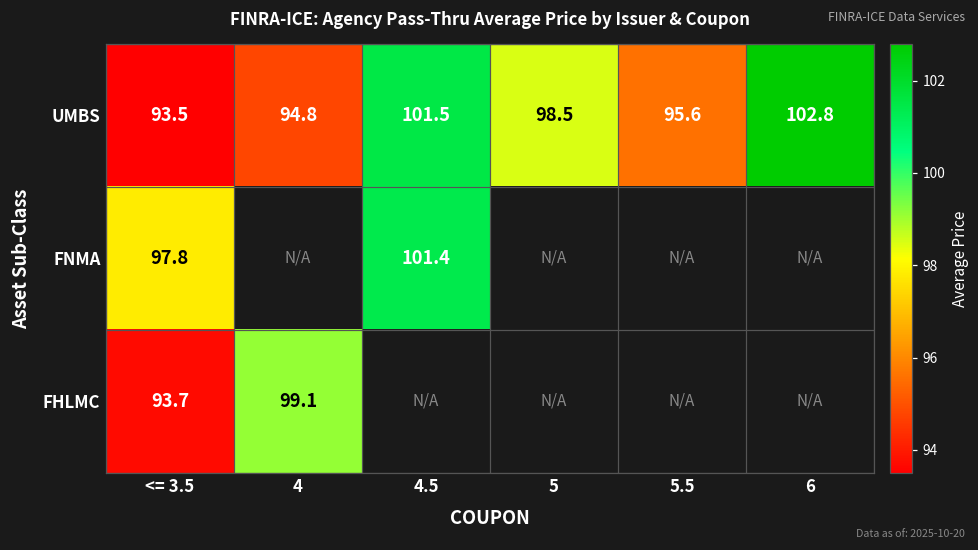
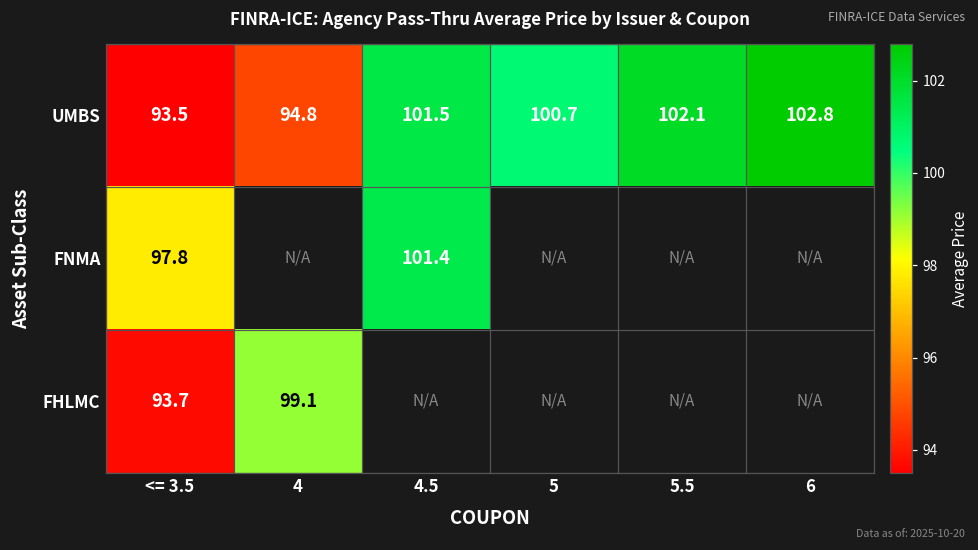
UMBS, 5: 98.5 -> 100.7
UMBS, 5.5: 95.6 -> 102.1
